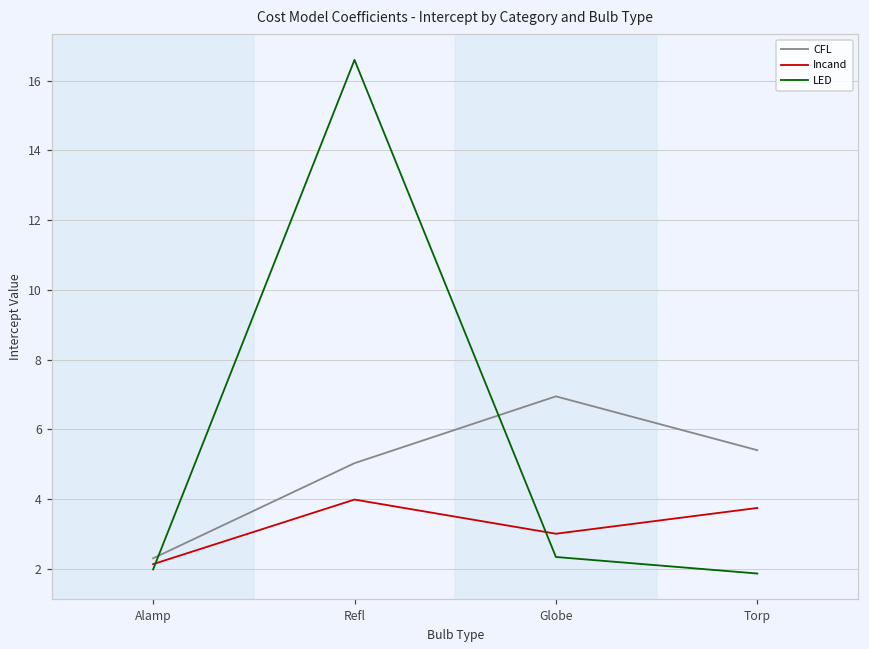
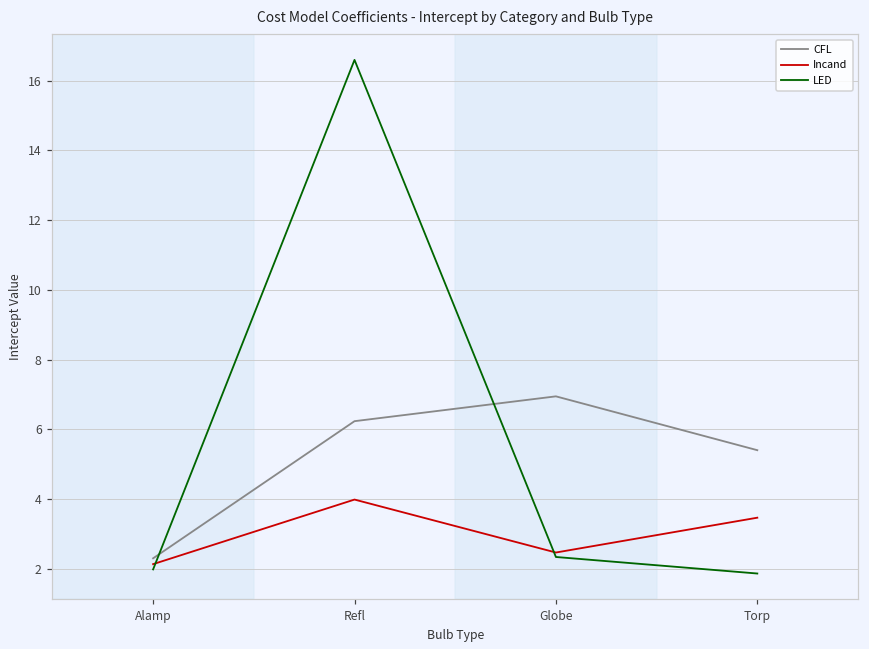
CFL, Refl: 5.0 -> 6.2
Incand, Globe: 3.0 -> 2.5
Incand, Torp: 3.7 -> 3.5
